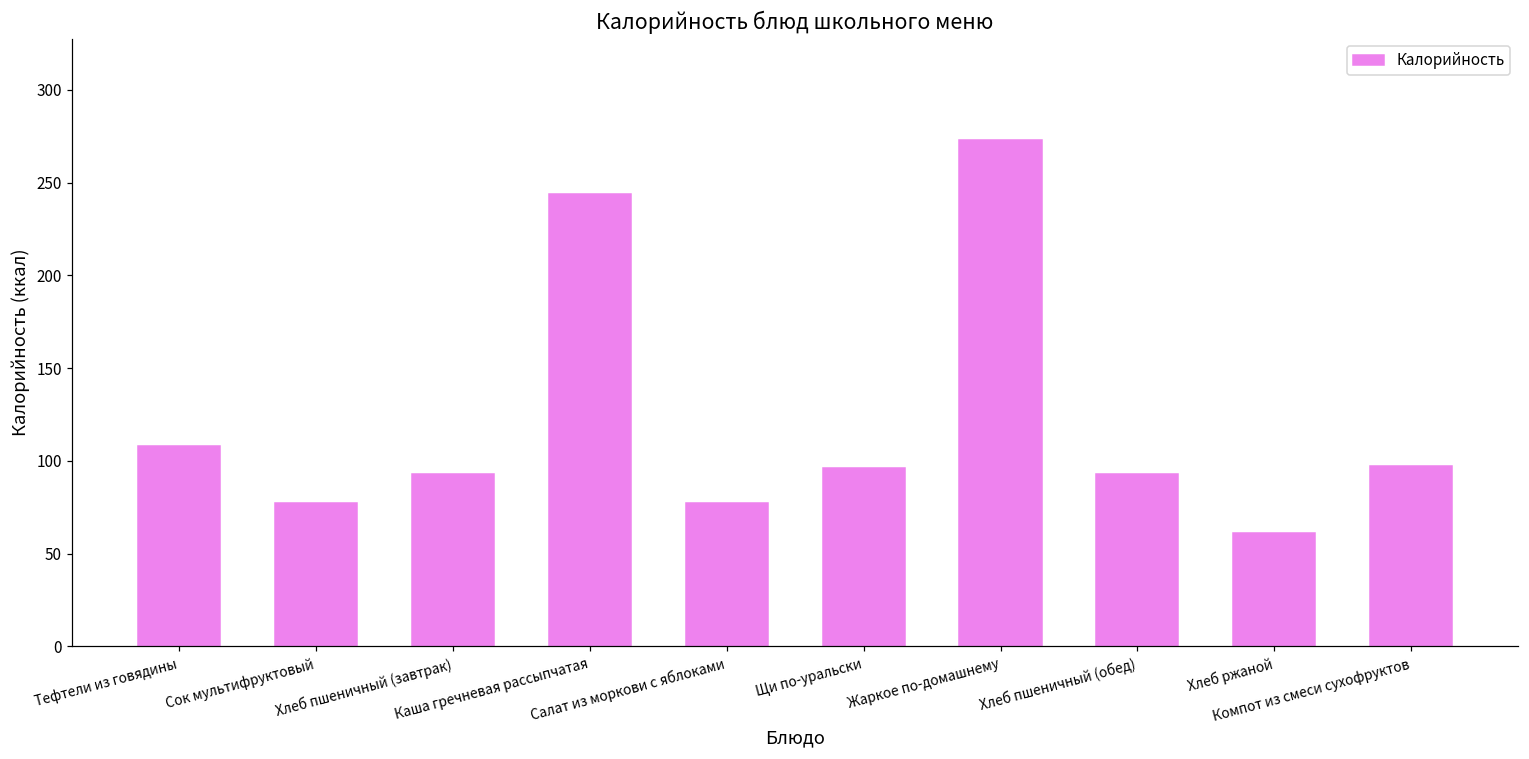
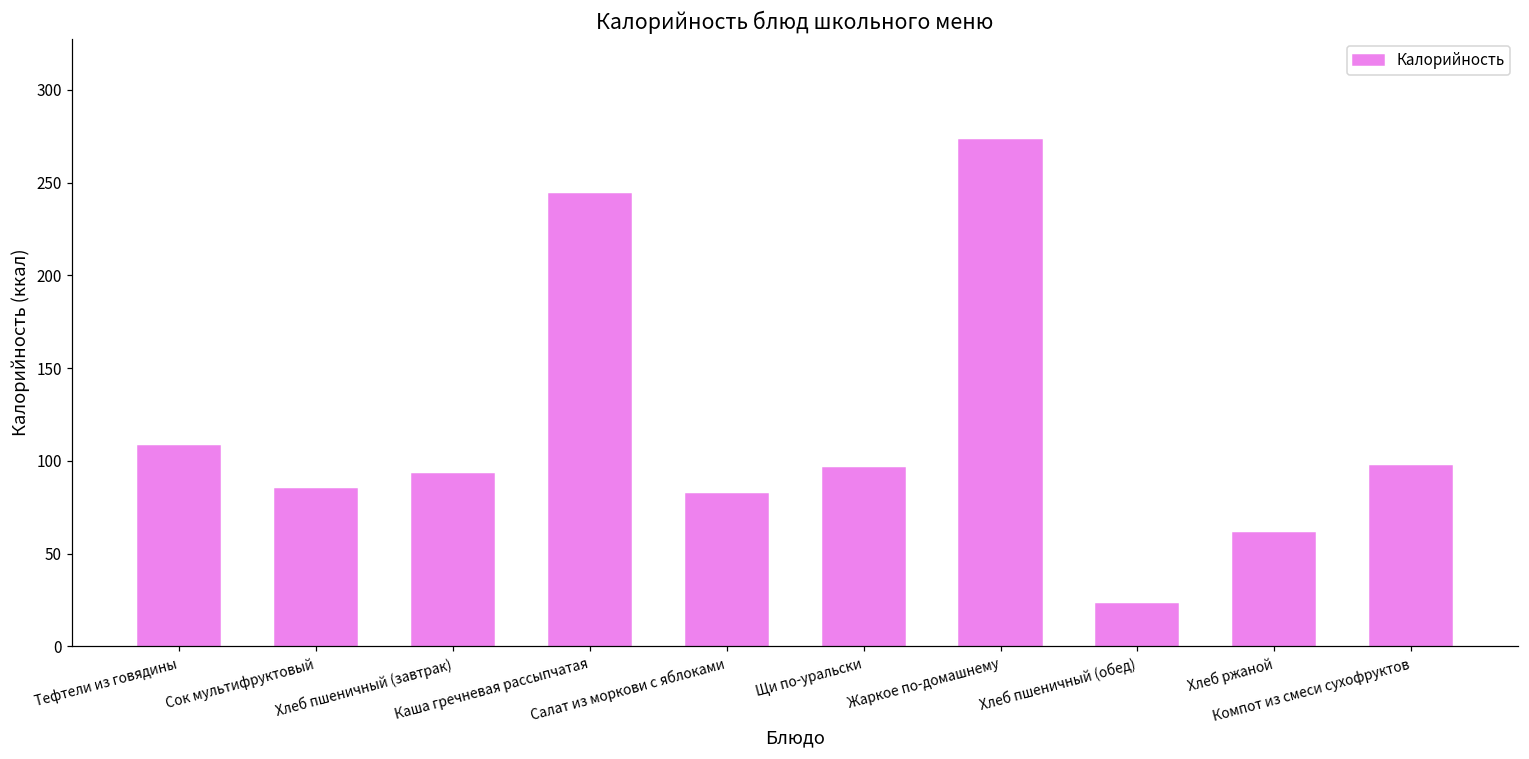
Сок мультифруктовый: 77 -> 85
Салат из моркови с яблоками: 77 -> 82
Хлеб пшеничный (обед): 93 -> 23
